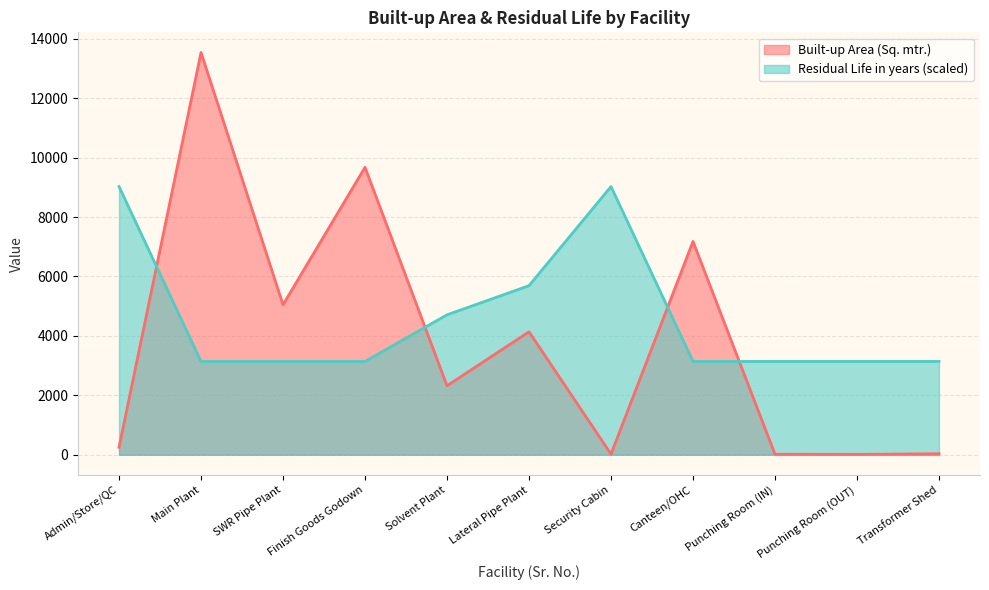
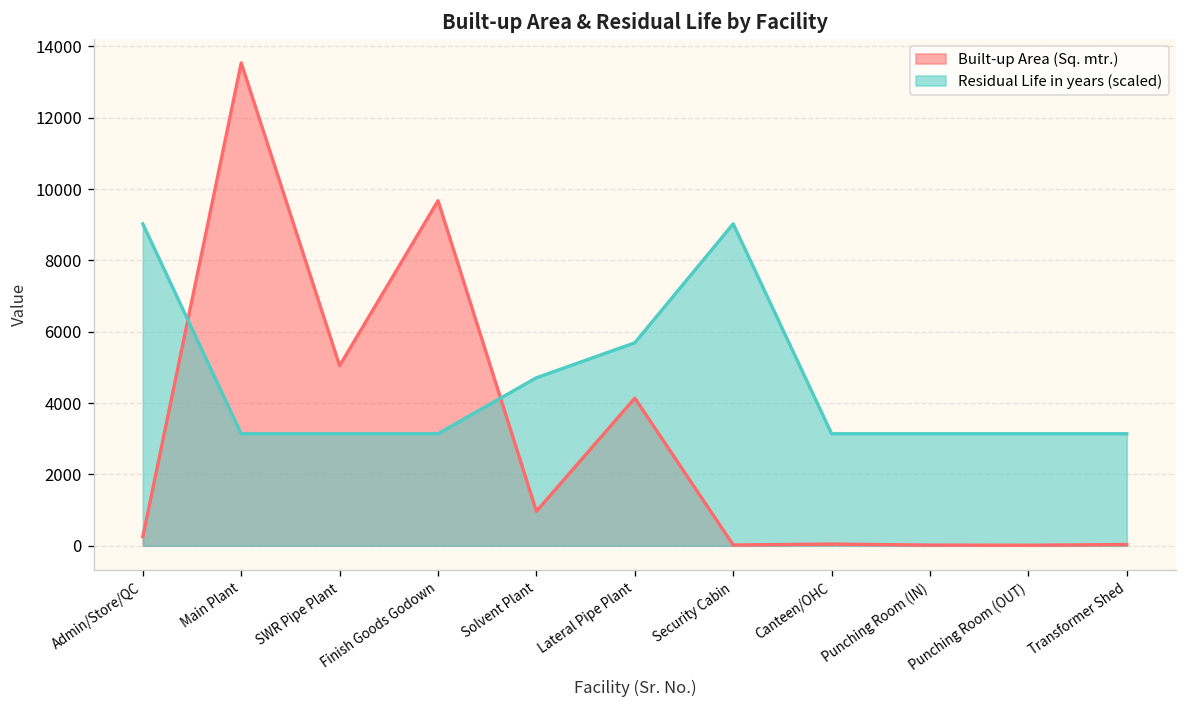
Built-up Area (Sq. mtr.), Solvent Plant: 2300 -> 1000
Built-up Area (Sq. mtr.), Canteen/OHC: 7200 -> 0
